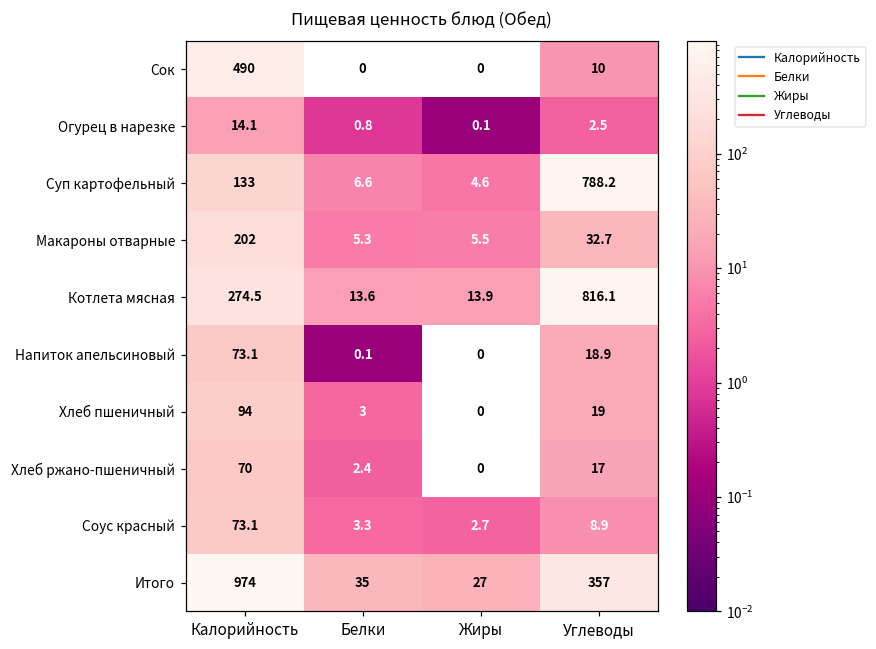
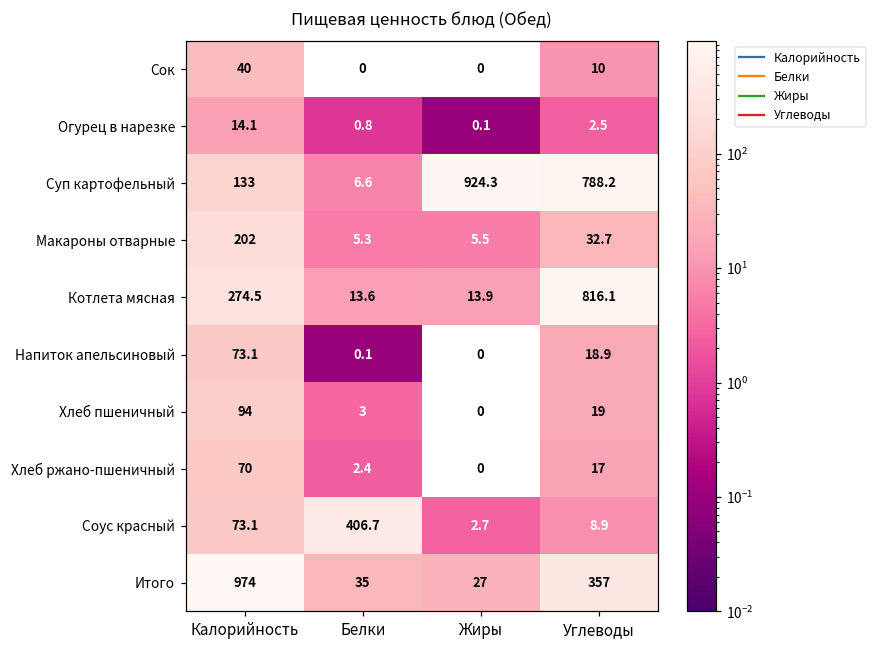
Сок, Калорийность: 490 -> 40
Суп картофельный, Жиры: 4.6 -> 924.3
Соус красный, Белки: 3.3 -> 406.7
